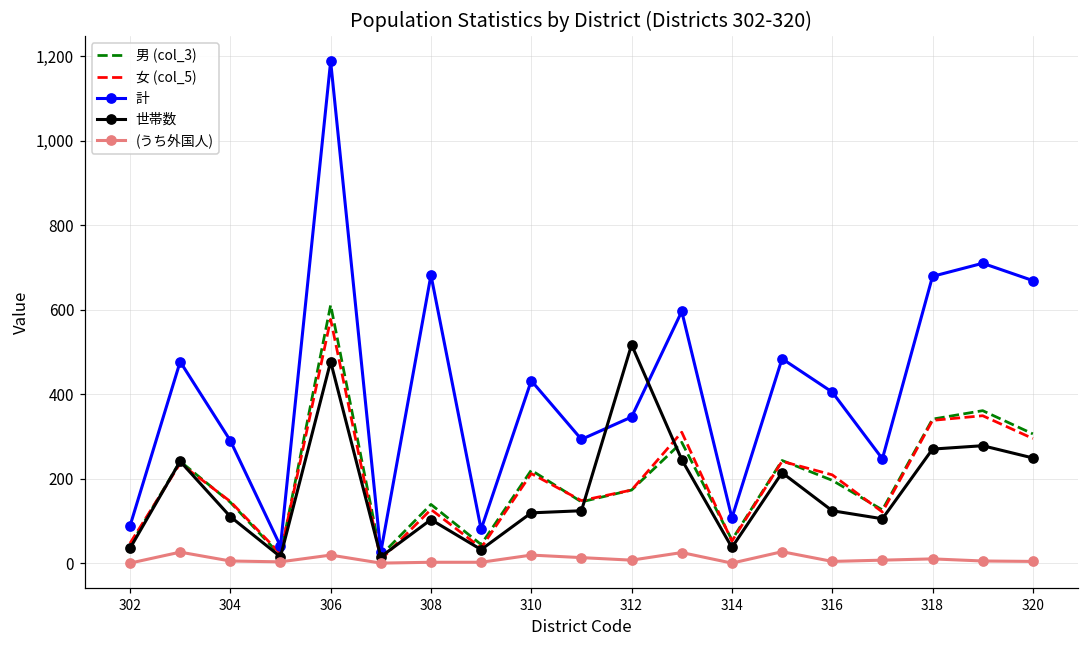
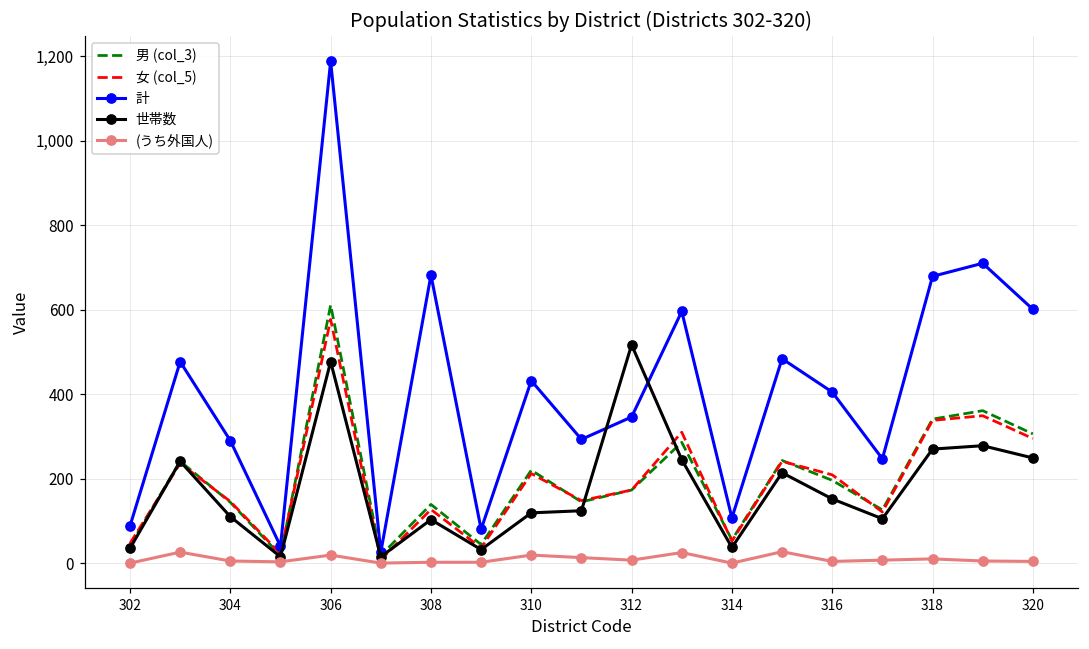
世帯数, 316: 120 -> 150
計, 320: 670 -> 600
